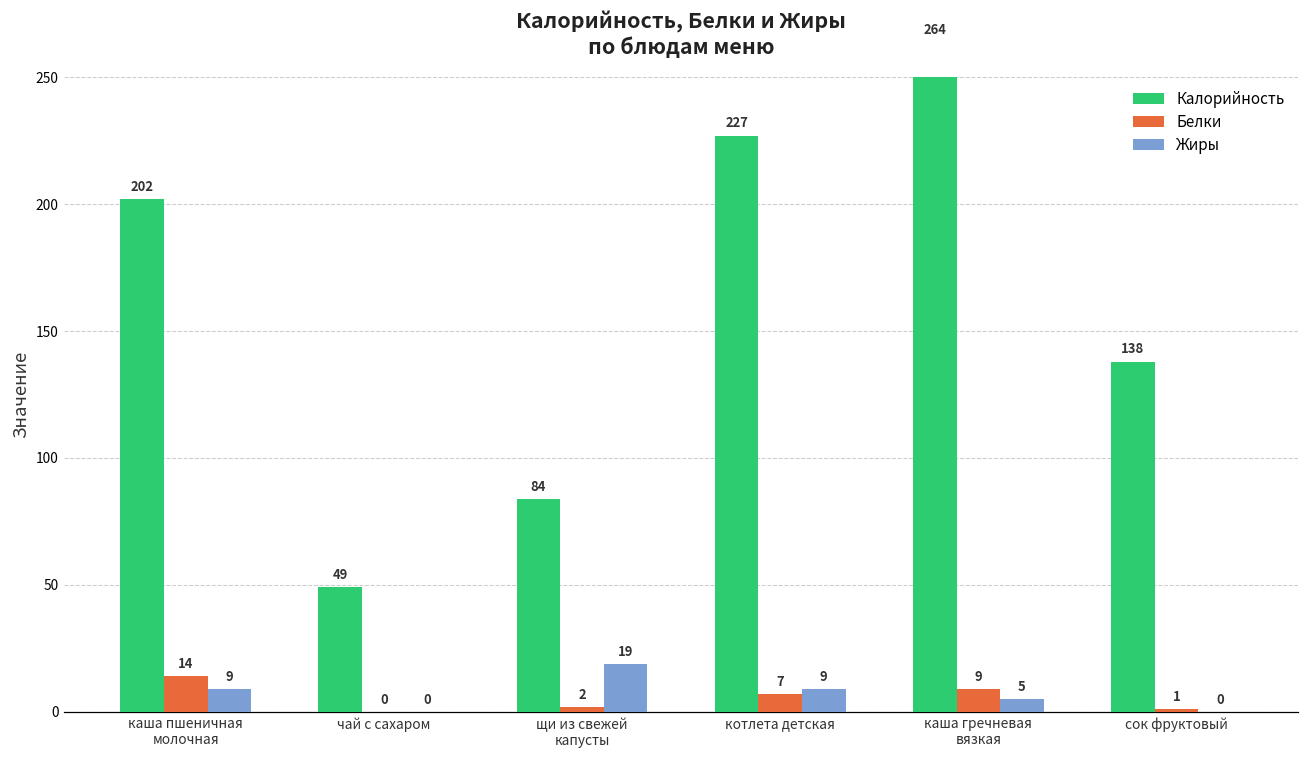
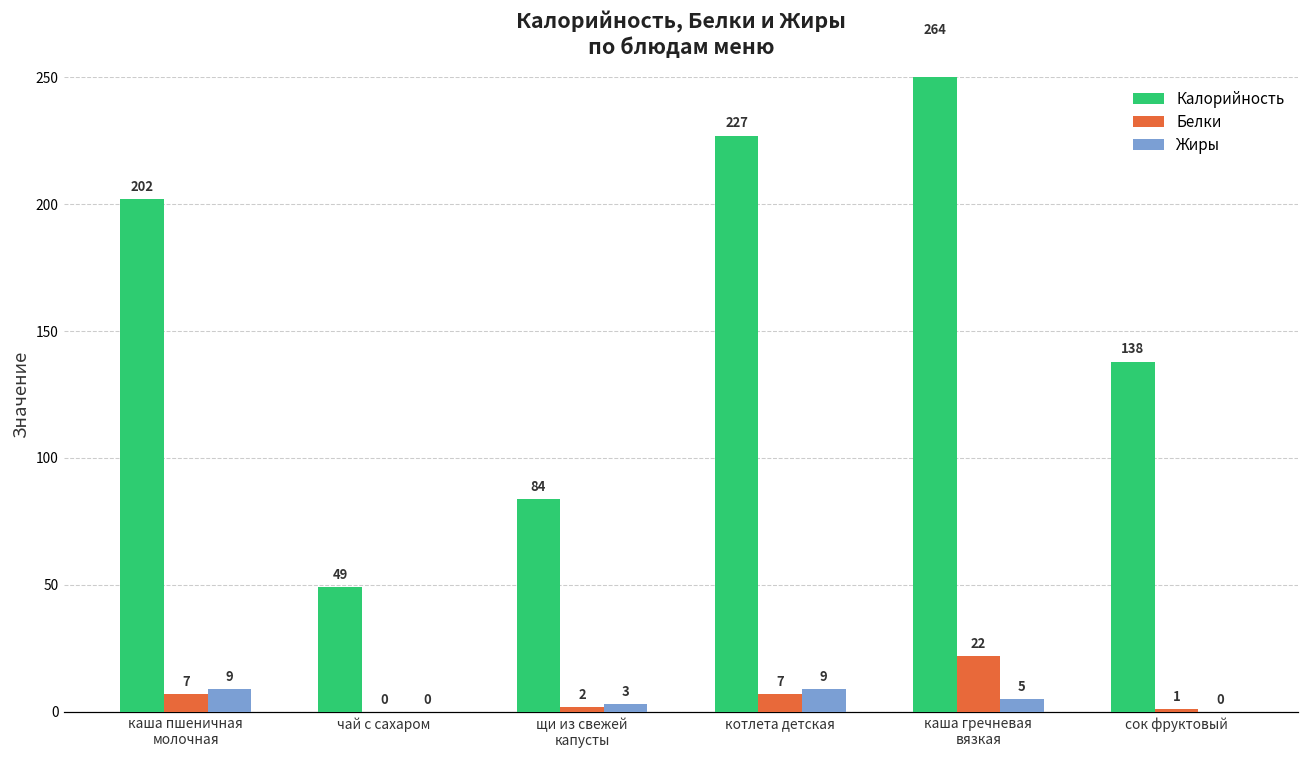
Белки, каша пшеничная молочная: 14 -> 7
Жиры, щи из свежей капусты: 19 -> 3
Белки, каша гречневая вязкая: 9 -> 22
